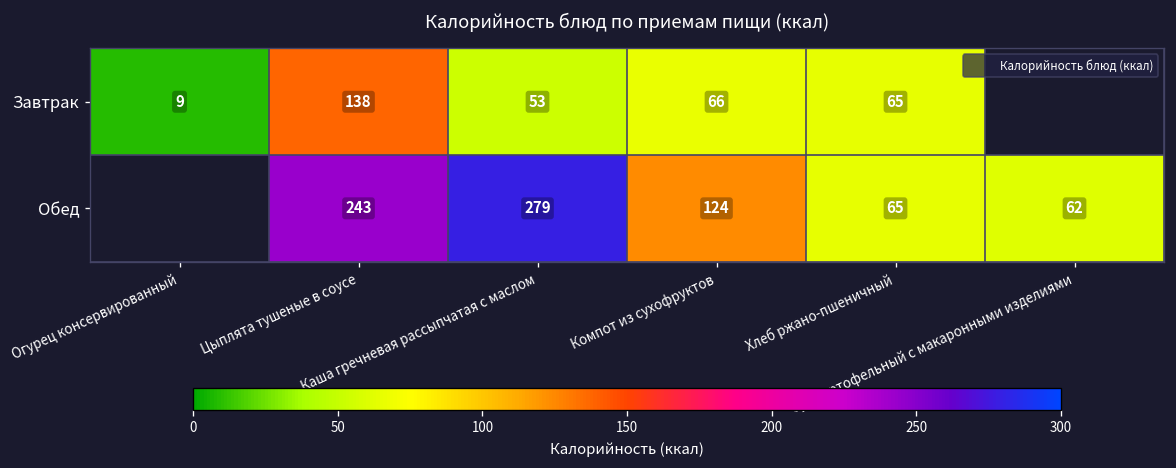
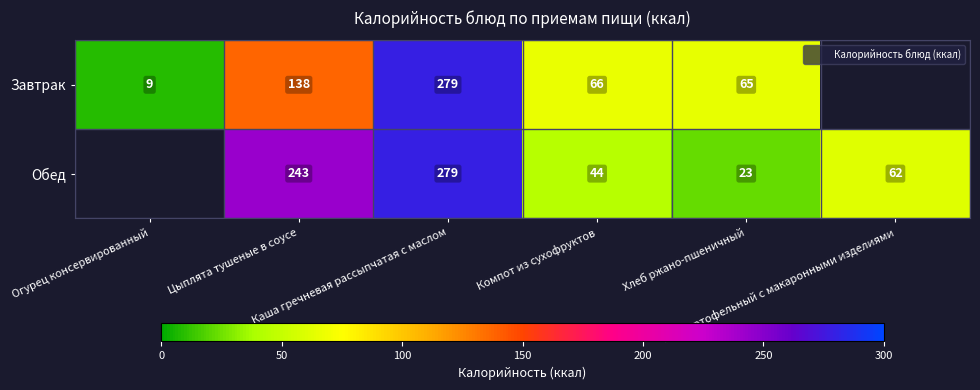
Завтрак, Каша гречневая рассыпчатая с маслом: 53 -> 279
Обед, Компот из сухофруктов: 124 -> 44
Обед, Хлеб ржано-пшеничный: 65 -> 23
